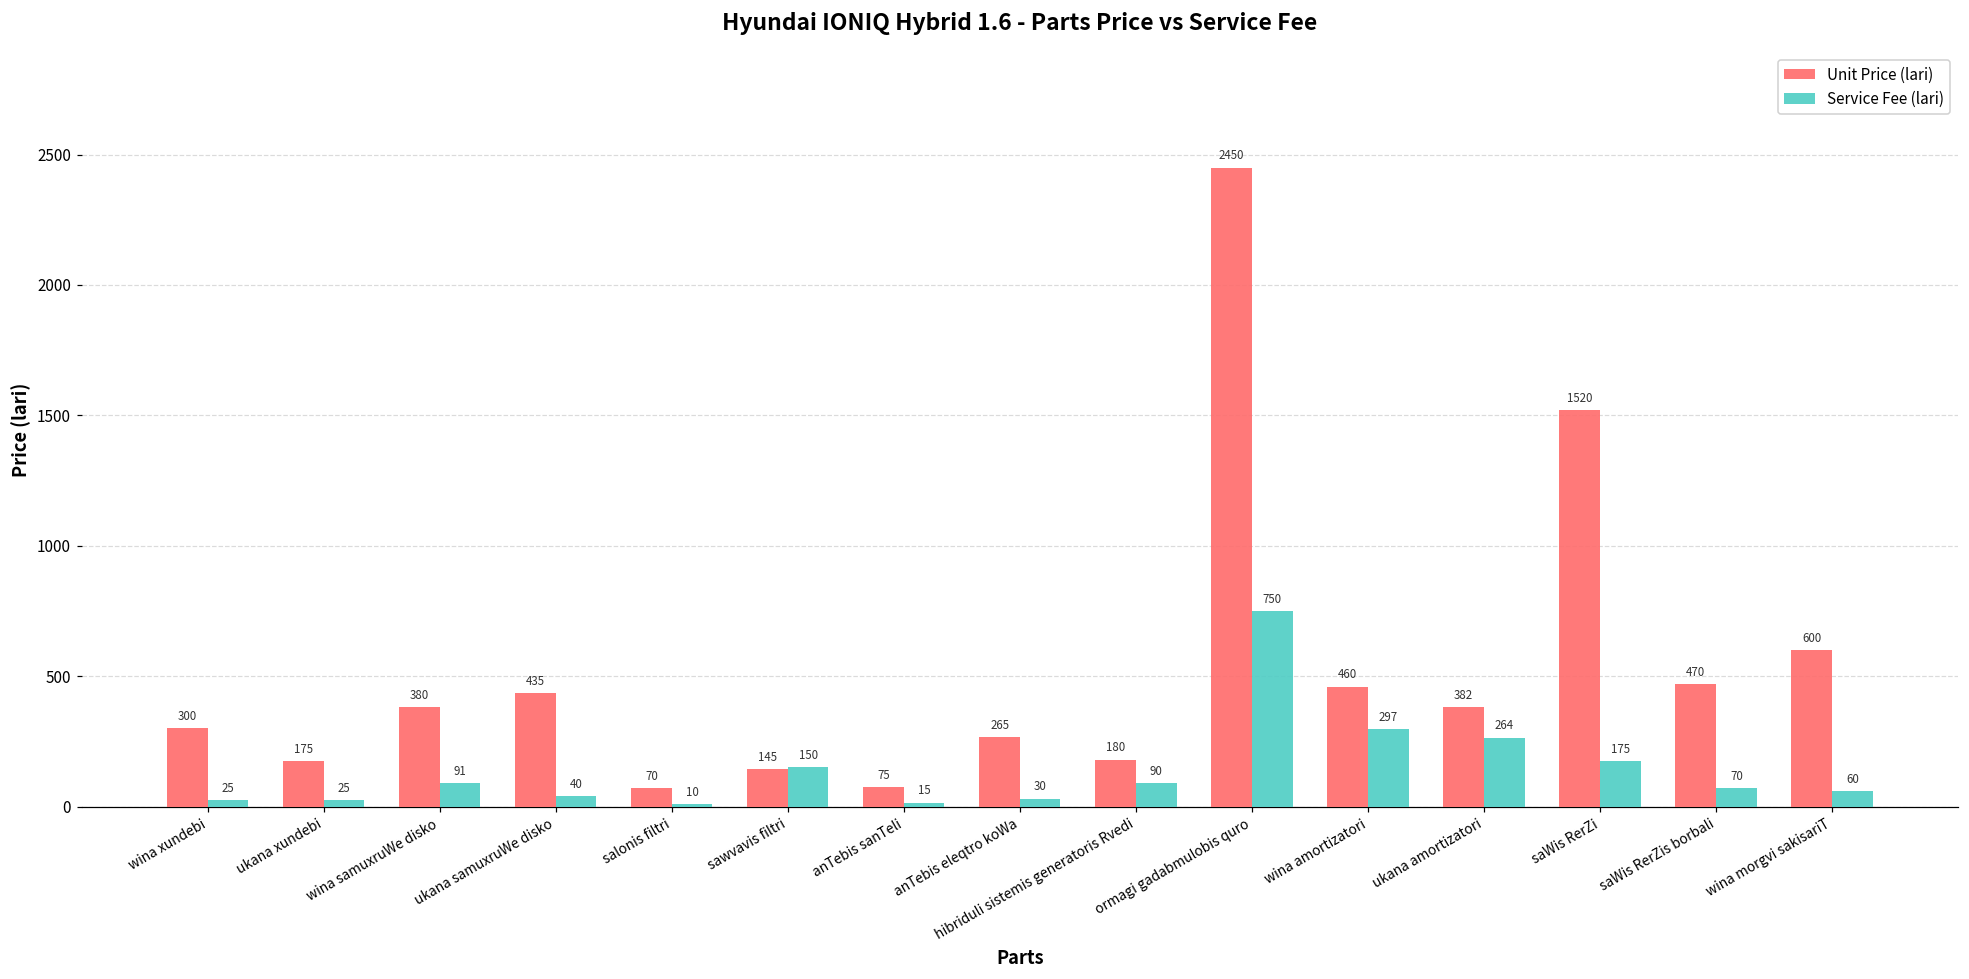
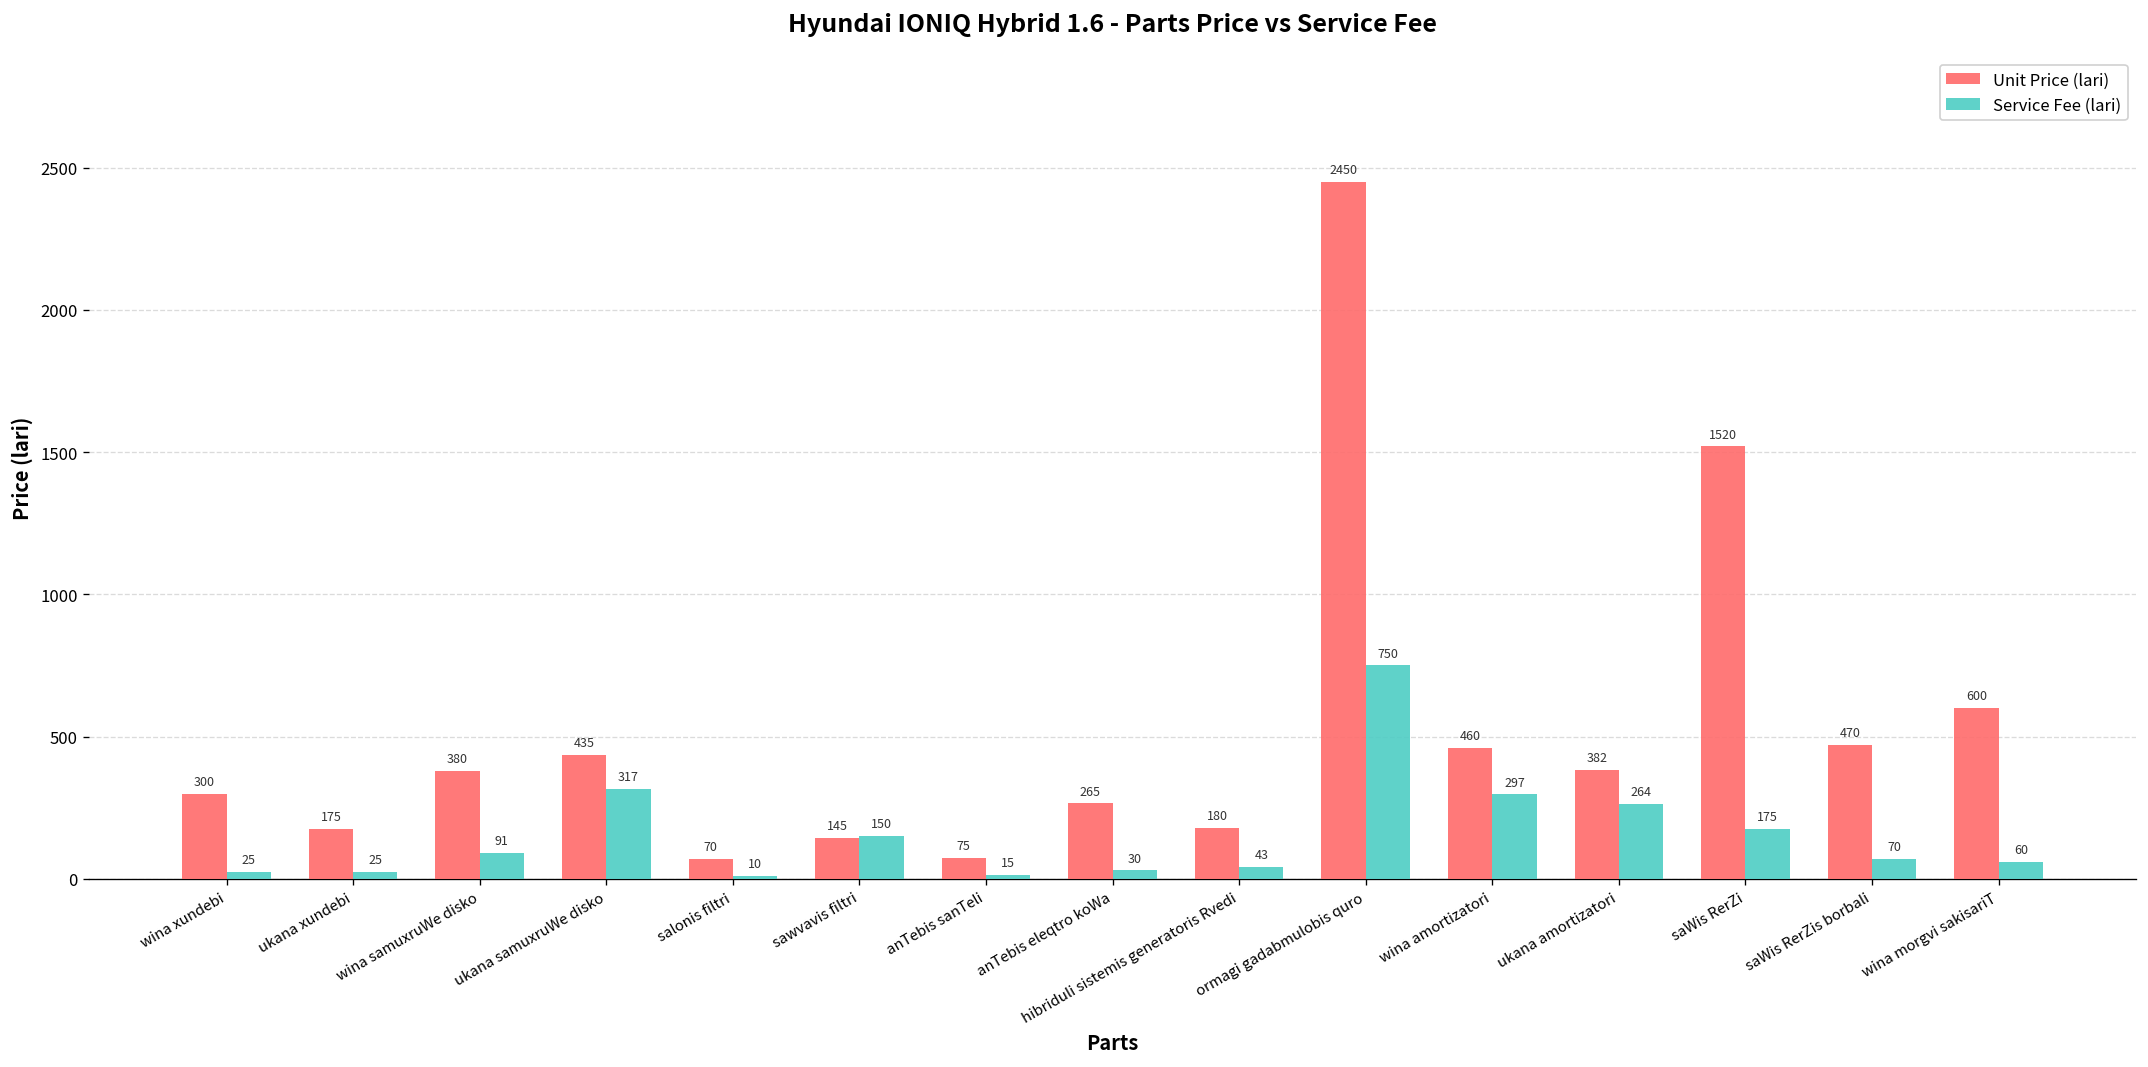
Service Fee (lari), ukana samuxruWe disko: 40 -> 317
Service Fee (lari), hibriduli sistemis generatoris Rvedi: 90 -> 43
